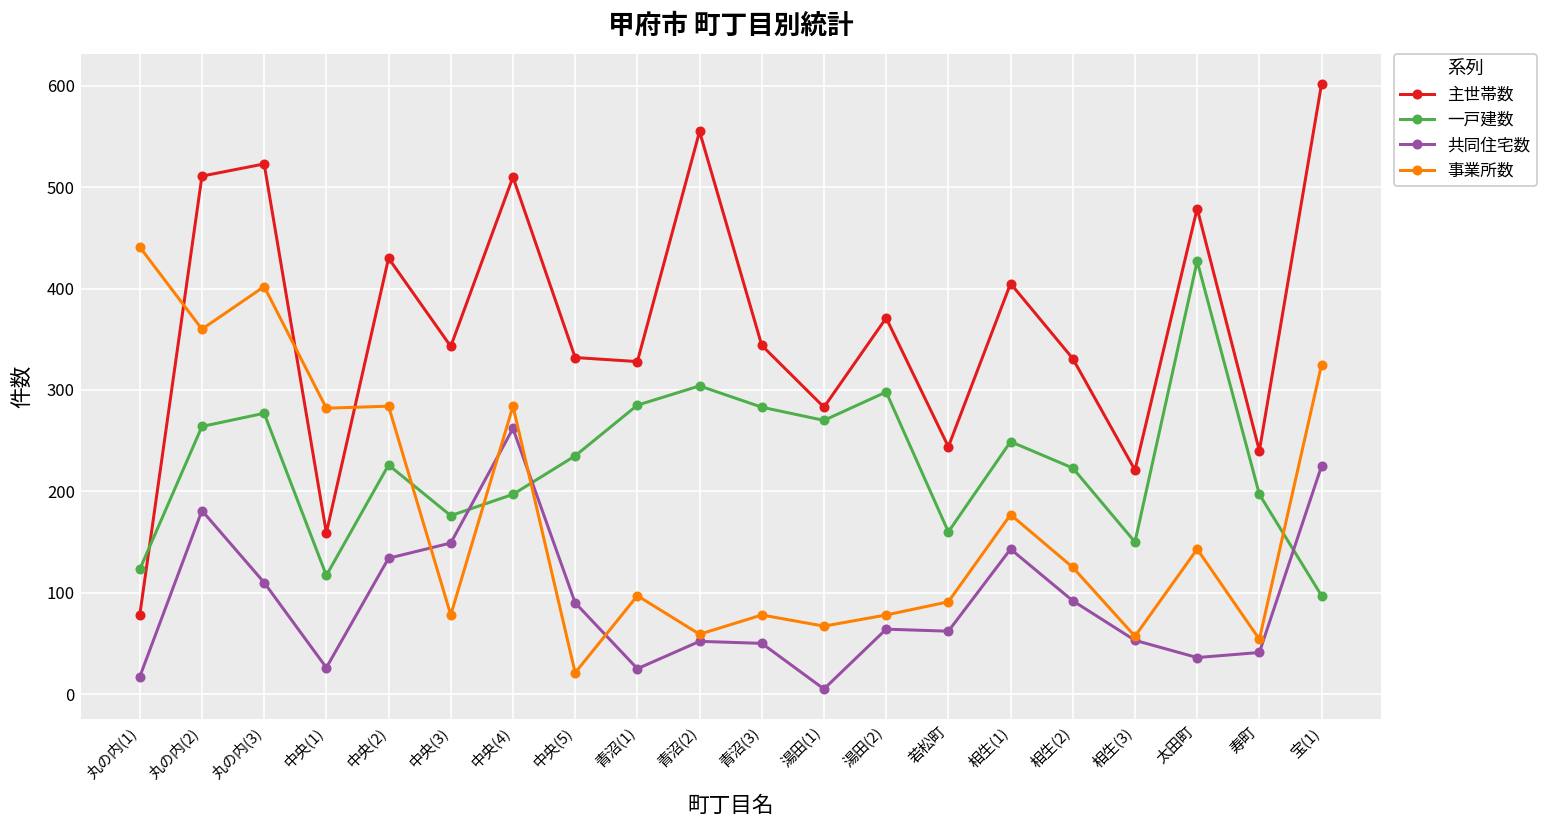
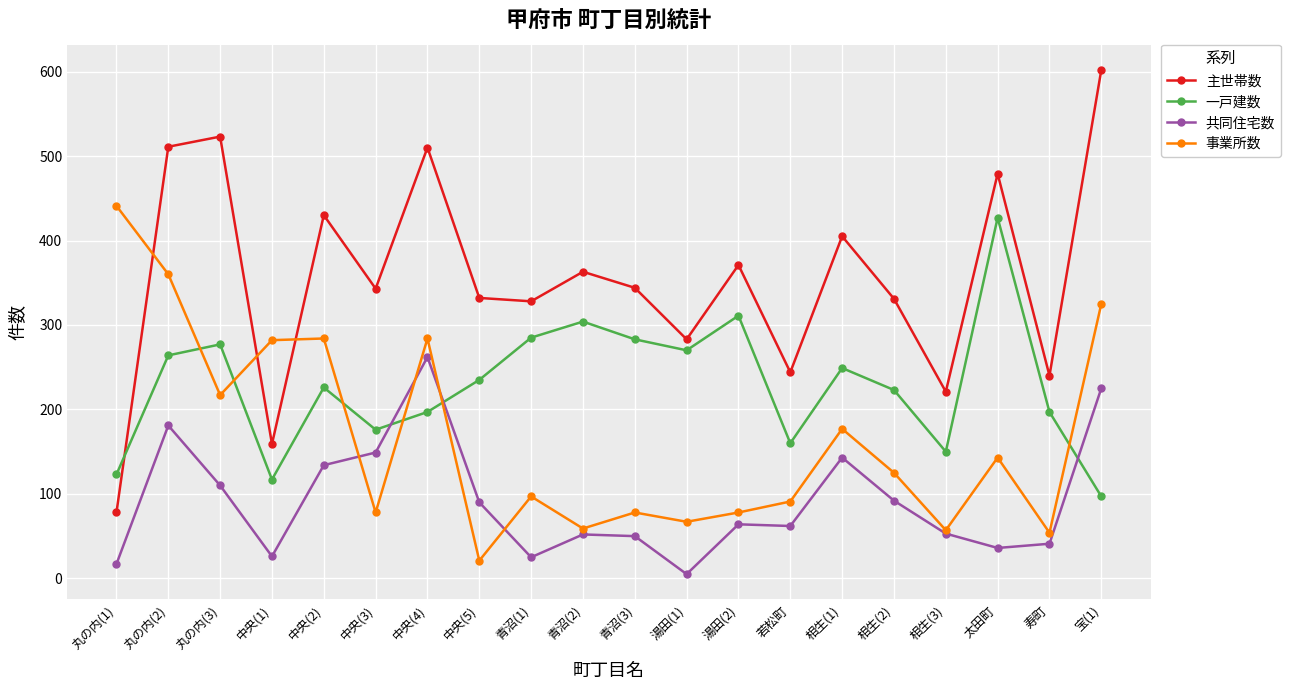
事業所数, 丸の内(3): 400 -> 220
主世帯数, 青沼(2): 560 -> 360
一戸建数, 湯田(2): 300 -> 310
